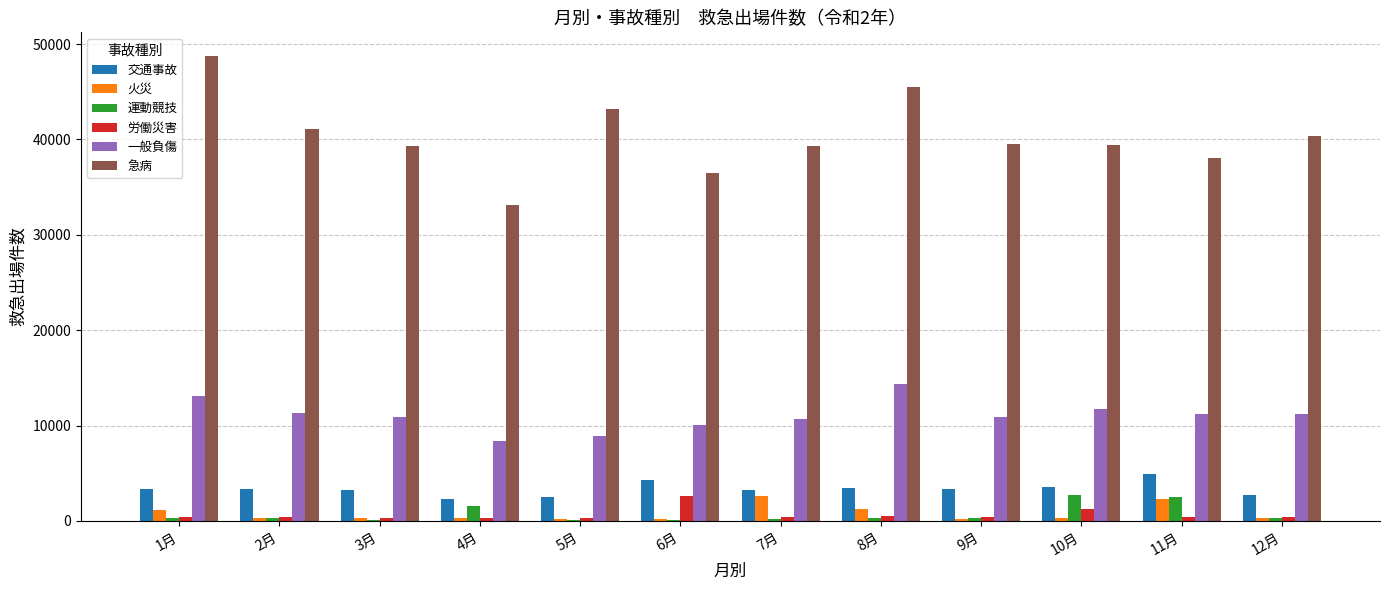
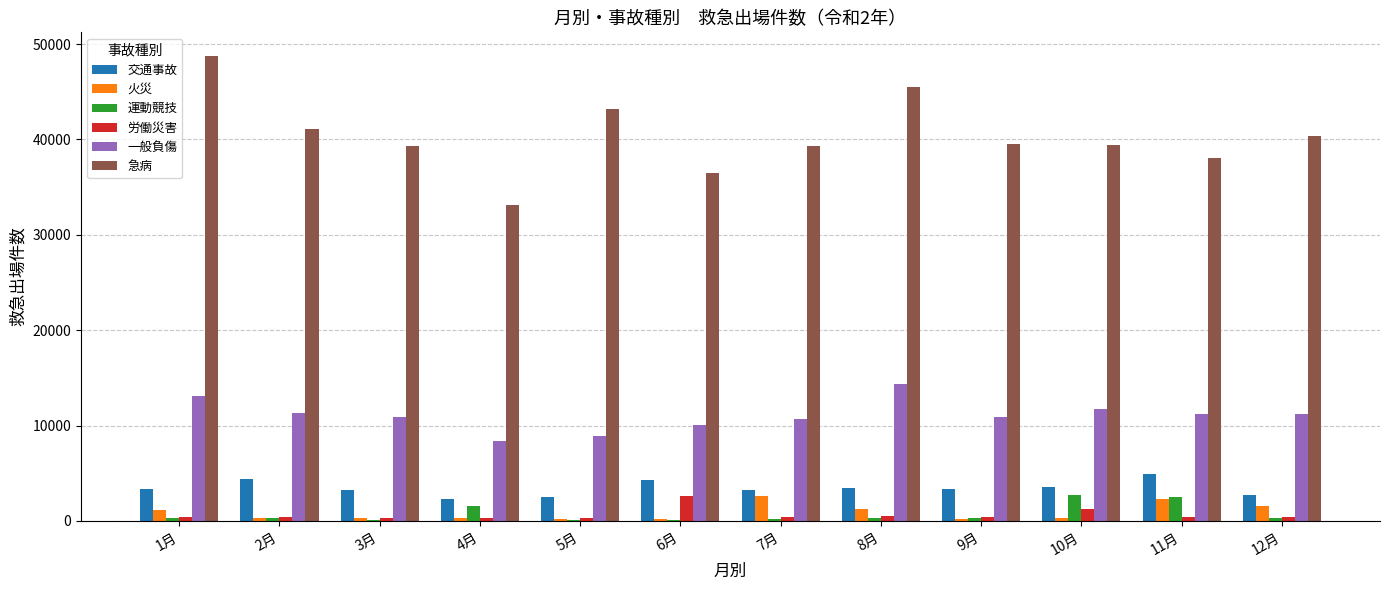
交通事故, 2月: 3000 -> 4000
火災, 12月: 0 -> 2000
